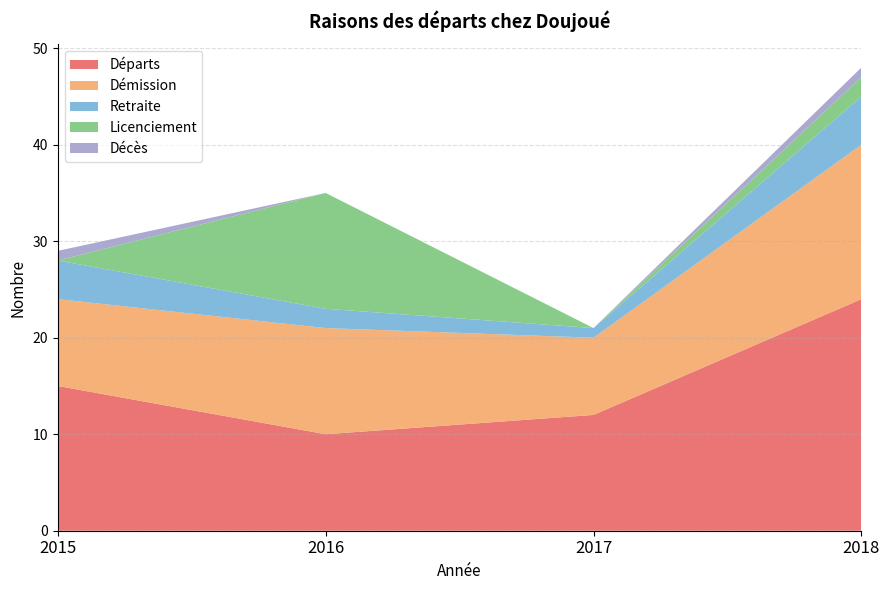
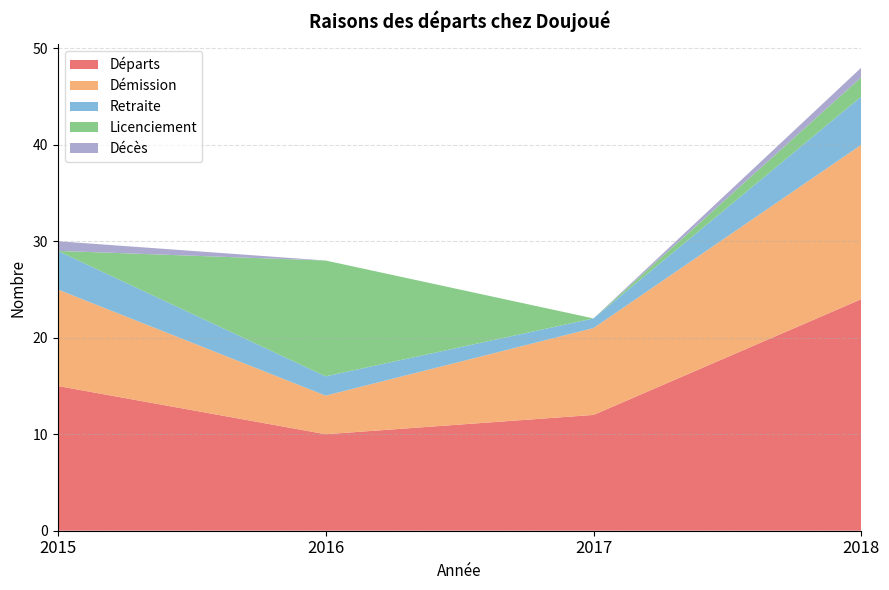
Démission, 2015: 9 -> 10
Démission, 2016: 11 -> 4
Démission, 2017: 8 -> 9
